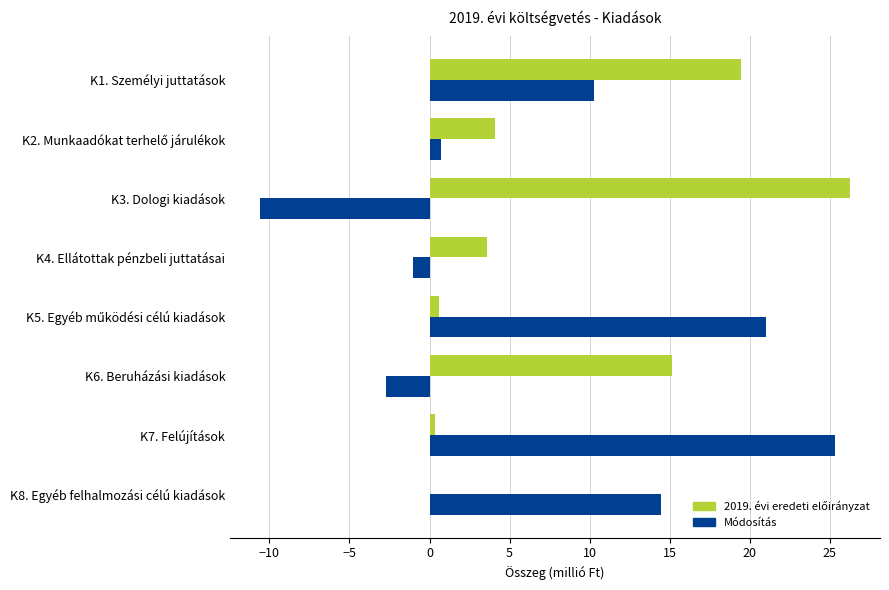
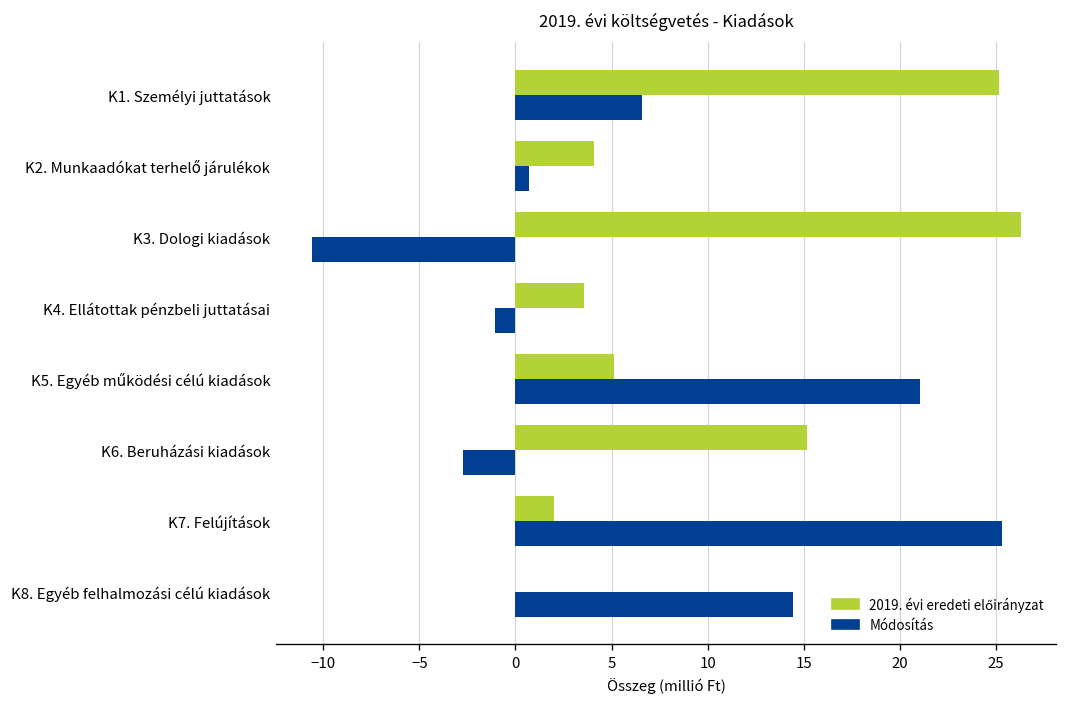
2019. évi eredeti előirányzat, K1. Személyi juttatások: 19.4 -> 25.2
Módosítás, K1. Személyi juttatások: 10.3 -> 6.6
2019. évi eredeti előirányzat, K5. Egyéb működési célú kiadások: 0.6 -> 5.1
2019. évi eredeti előirányzat, K7. Felújítások: 0.3 -> 2.0
